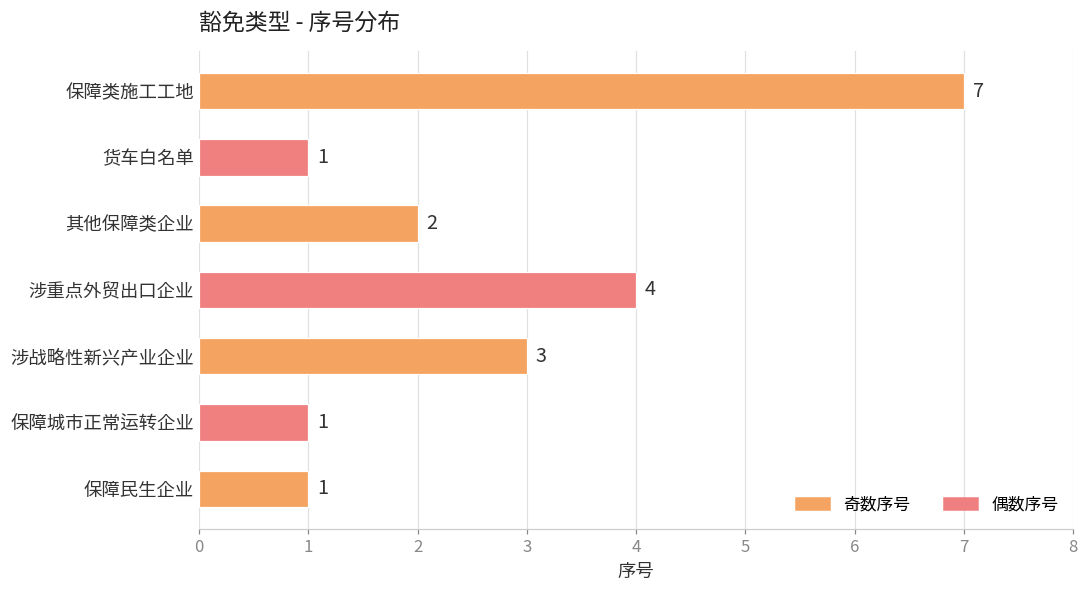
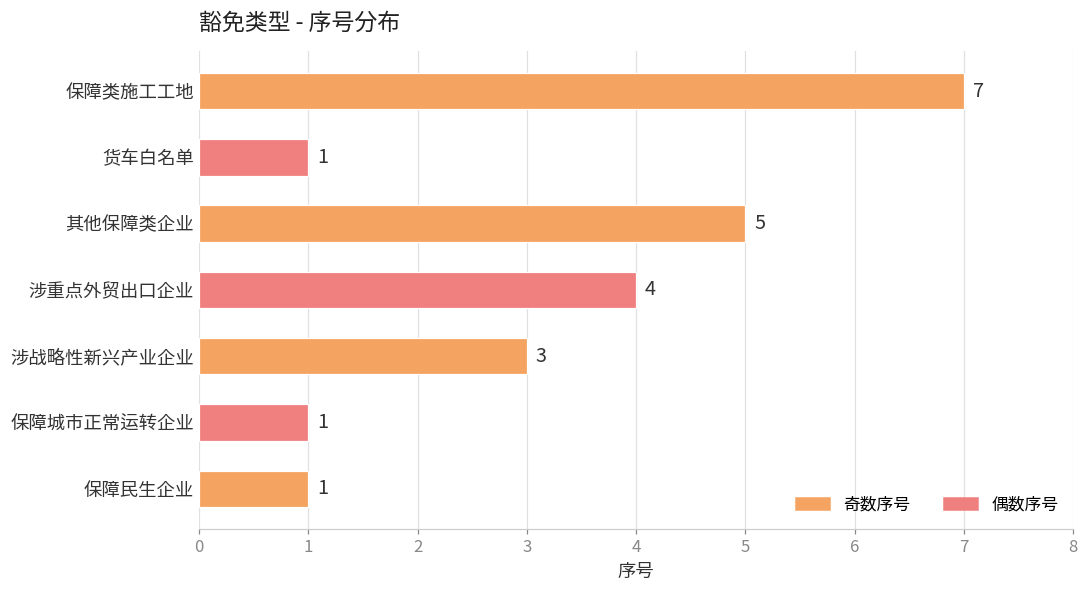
其他保障类企业: 2 -> 5
